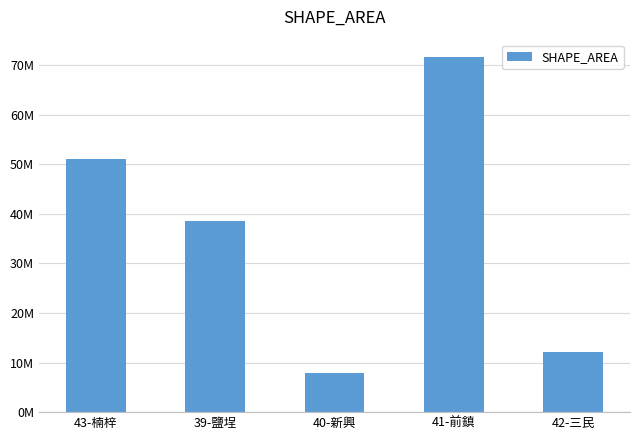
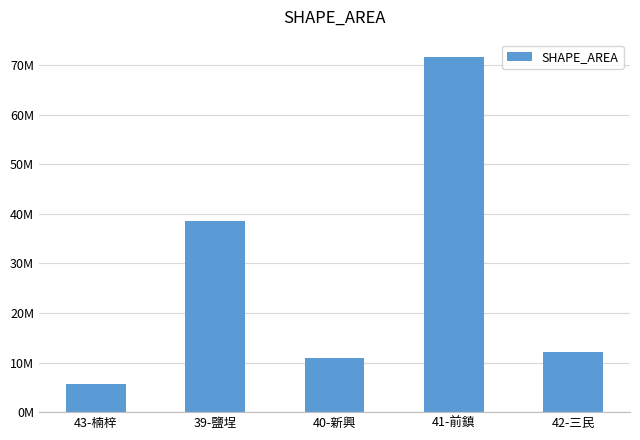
43-楠梓: 51000000 -> 6000000
40-新興: 8000000 -> 11000000
